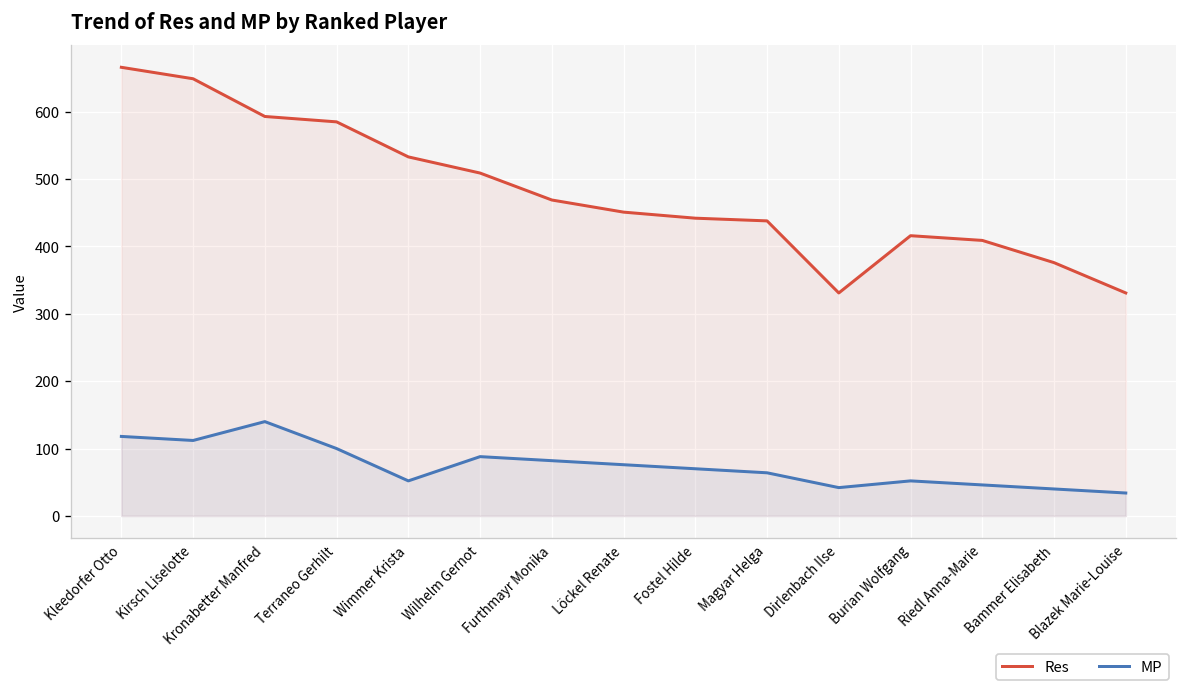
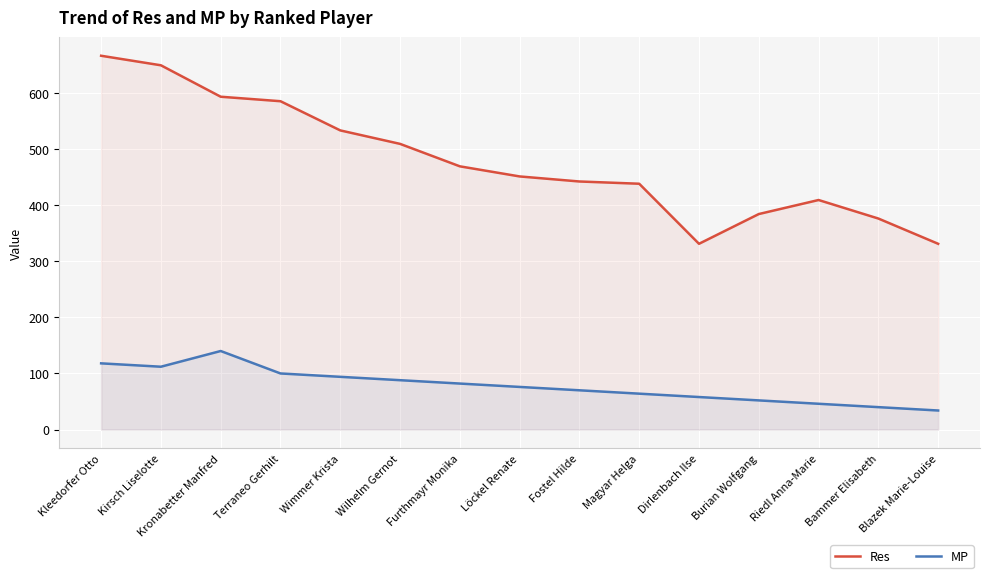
MP, Wimmer Krista: 50 -> 90
MP, Dirlenbach Ilse: 40 -> 60
Res, Burian Wolfgang: 420 -> 380
